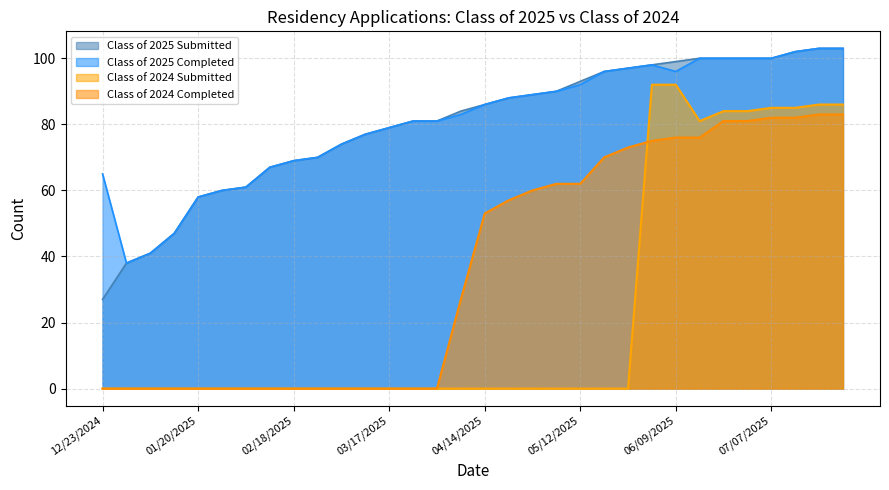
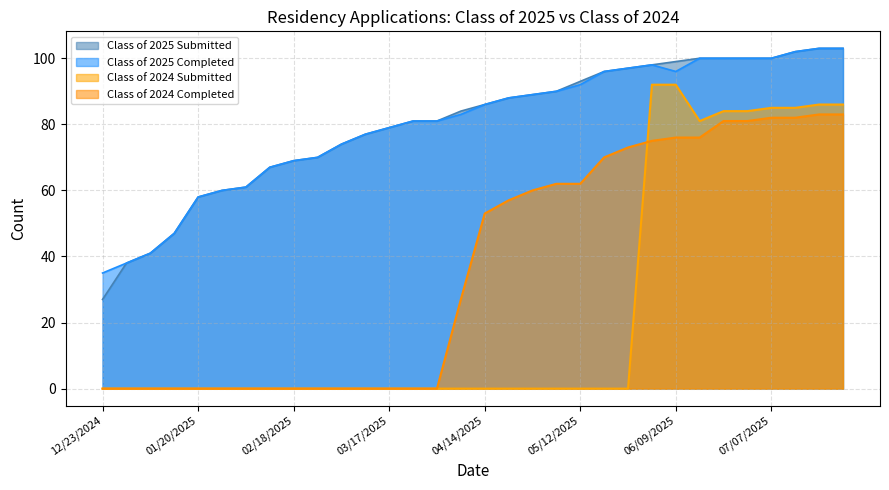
Class of 2025 Completed, 12/23/2024: 65 -> 35
